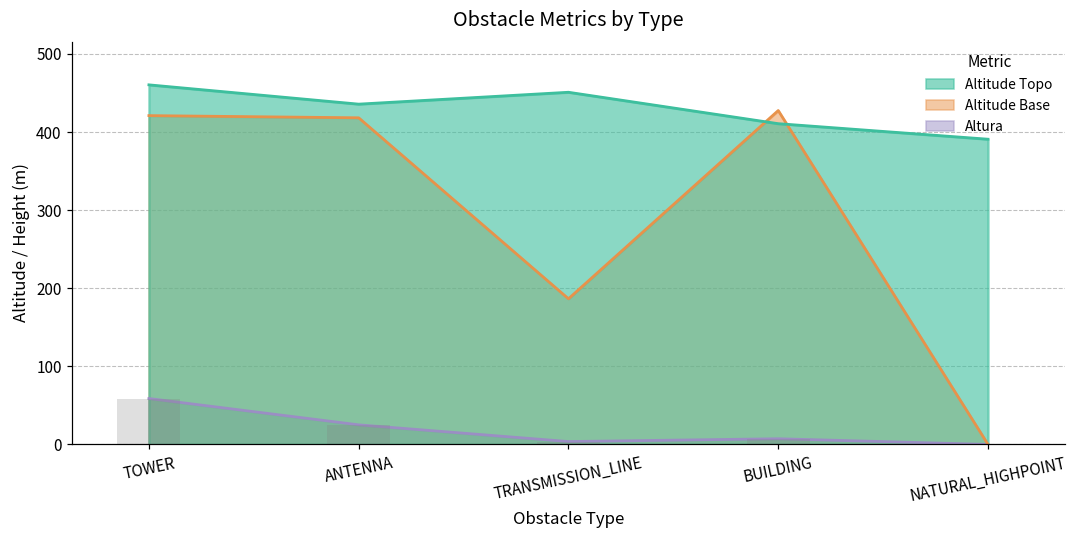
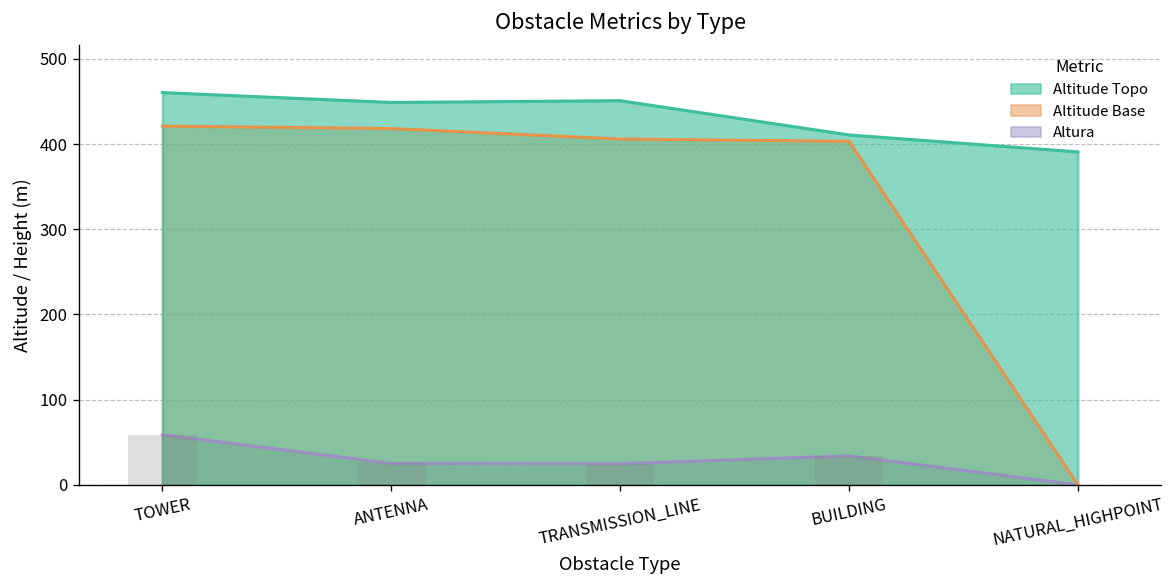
Altitude Topo, ANTENNA: 440 -> 450
Altura, TRANSMISSION_LINE: 0 -> 20
Altitude Base, TRANSMISSION_LINE: 190 -> 410
Altura, BUILDING: 10 -> 30
Altitude Base, BUILDING: 430 -> 400
